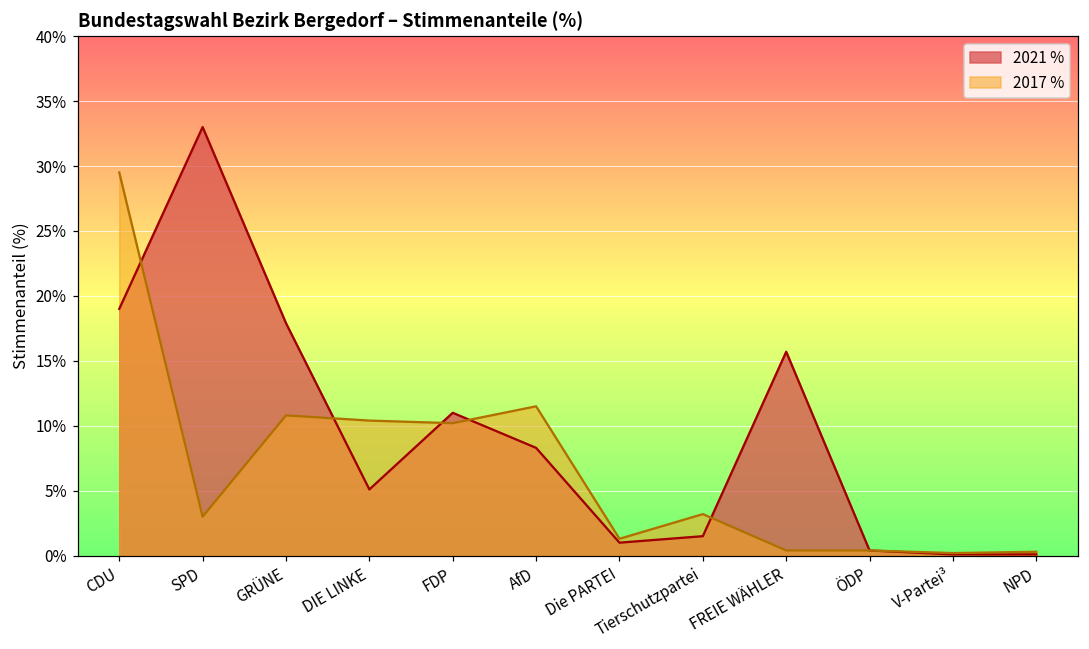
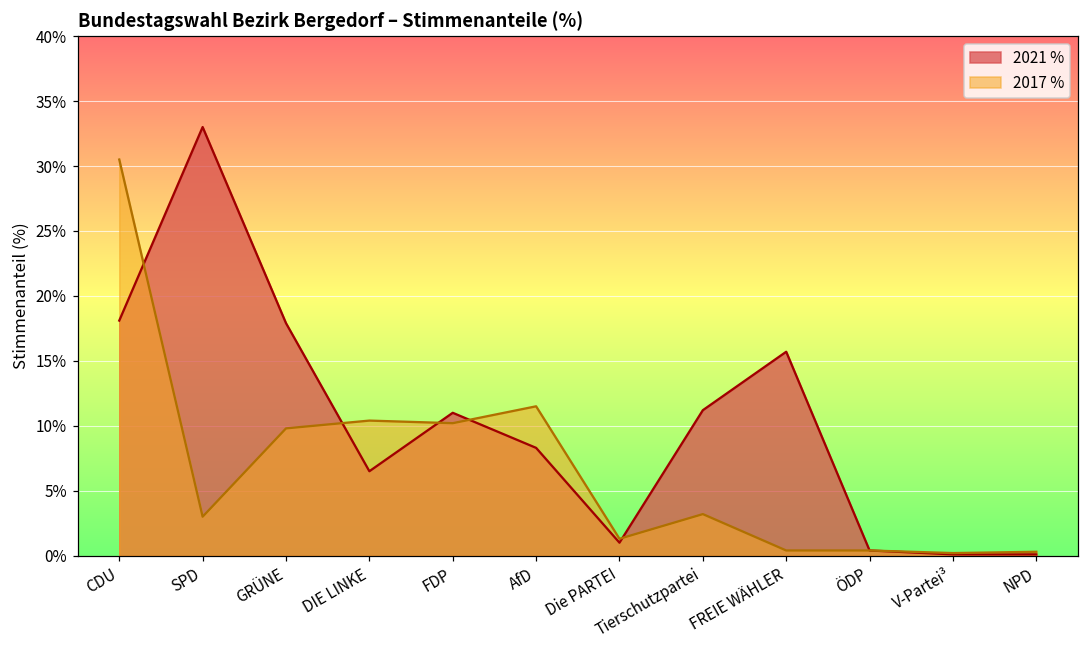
2021 %, CDU: 19.0% -> 18.1%
2017 %, CDU: 29.5% -> 30.5%
2017 %, GRÜNE: 10.8% -> 9.8%
2021 %, DIE LINKE: 5.1% -> 6.5%
2021 %, Tierschutzpartei: 1.5% -> 11.2%
